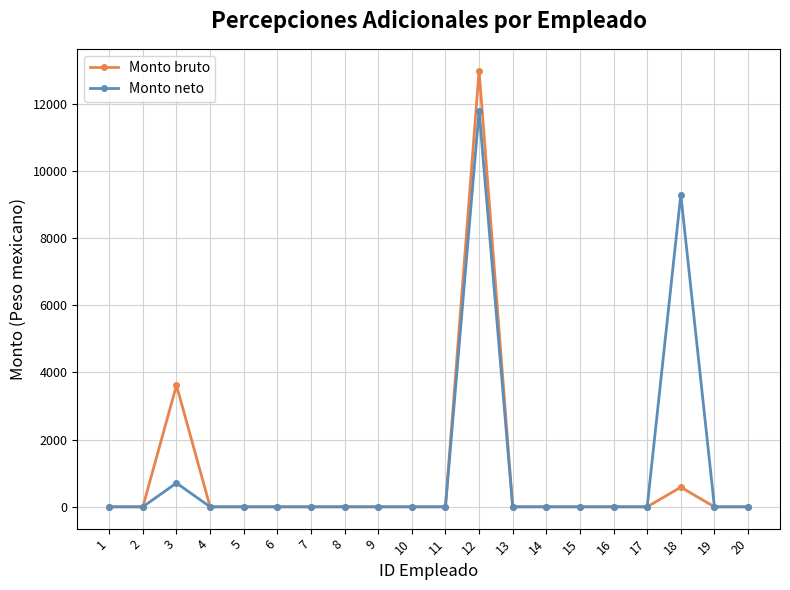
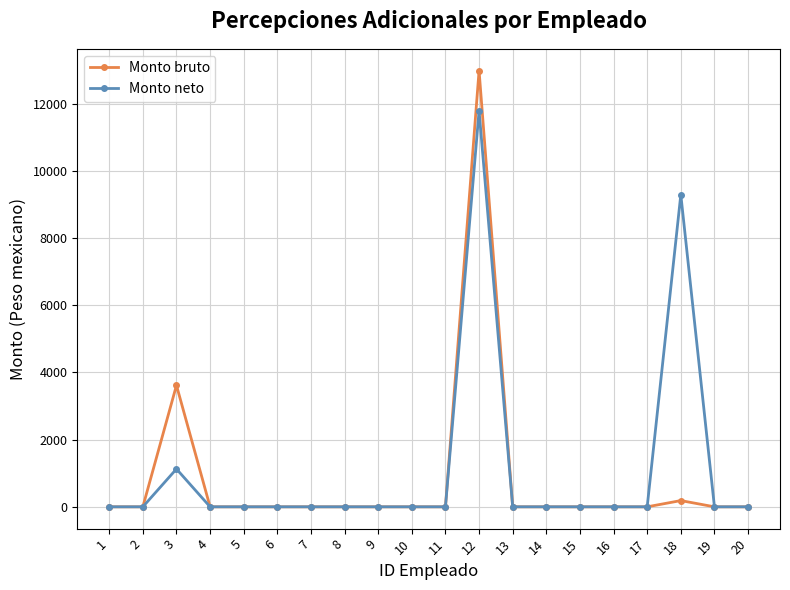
Monto neto, 3: 700 -> 1100
Monto bruto, 18: 600 -> 200
